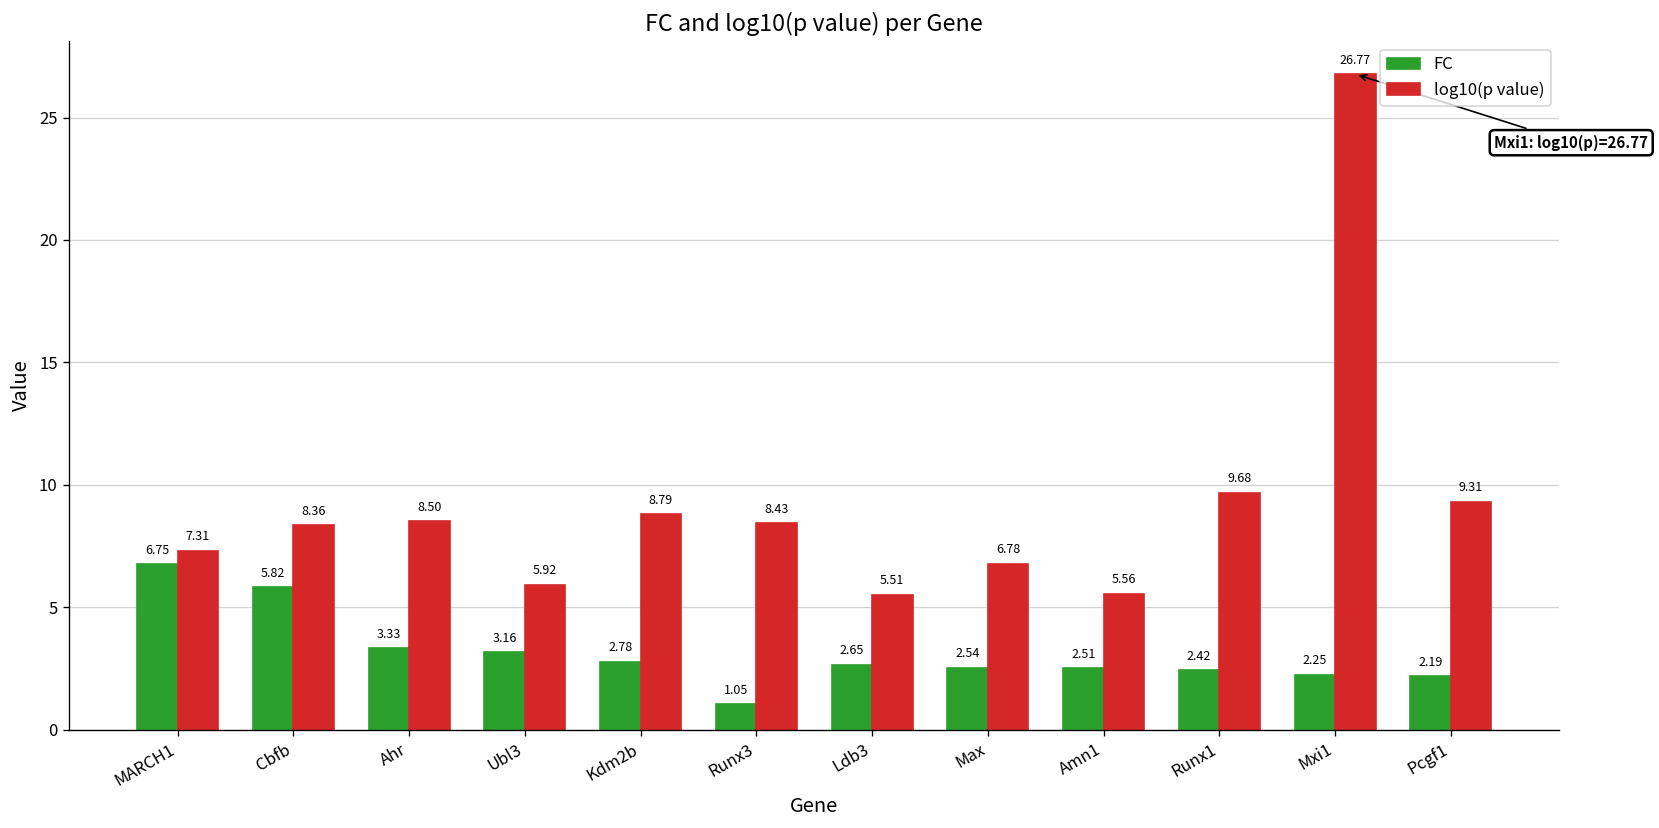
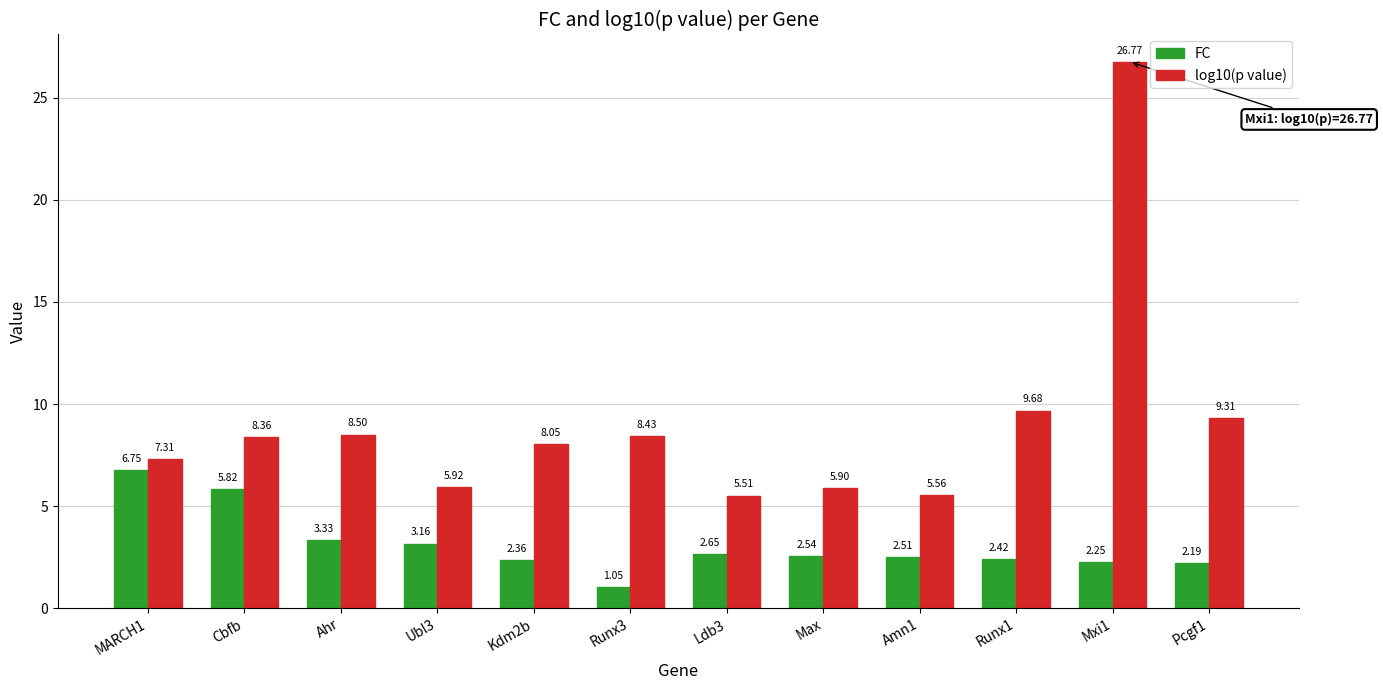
FC, Kdm2b: 2.78 -> 2.36
log10(p value), Kdm2b: 8.79 -> 8.05
log10(p value), Max: 6.78 -> 5.90
